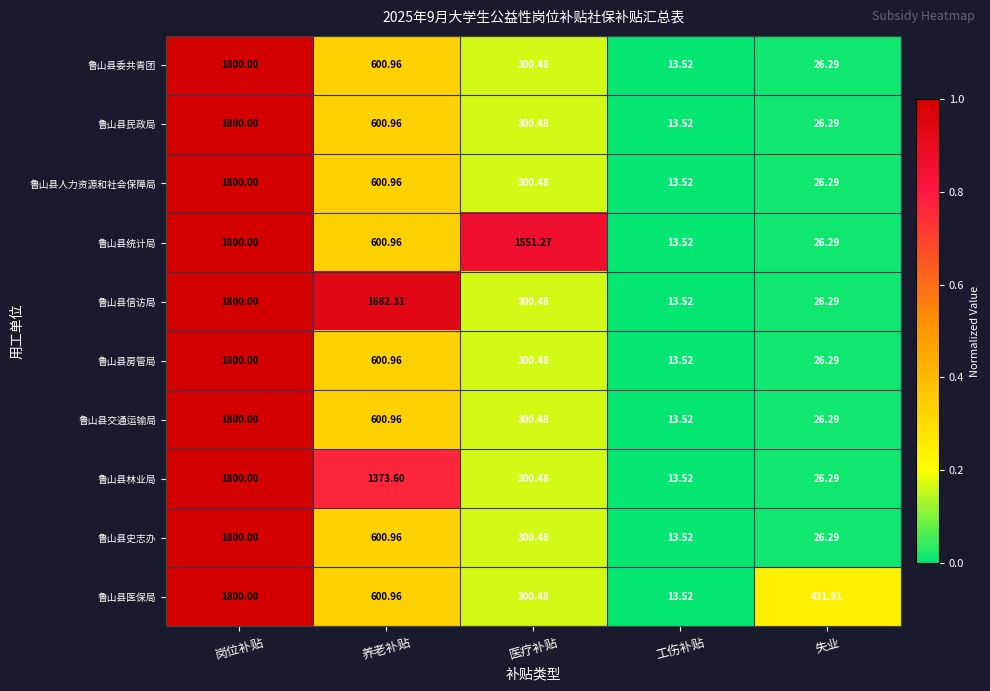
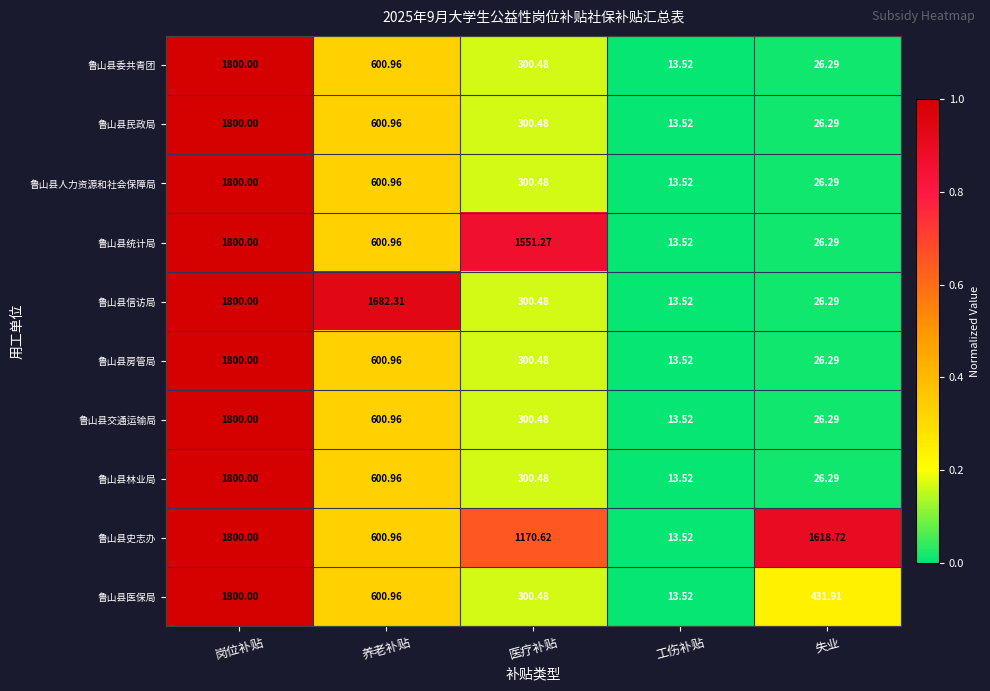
鲁山县林业局, 养老补贴: 1373.60 -> 600.96
鲁山县史志办, 医疗补贴: 300.48 -> 1170.62
鲁山县史志办, 失业: 26.29 -> 1618.72
